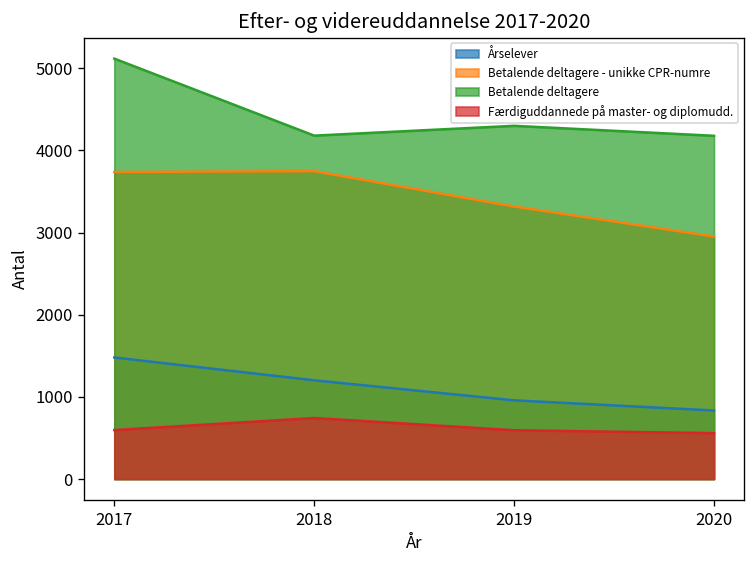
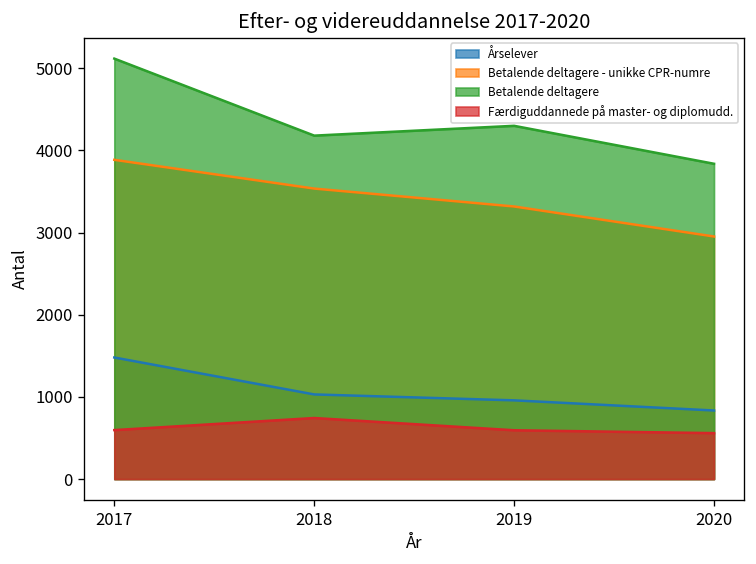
Betalende deltagere - unikke CPR-numre, 2017: 3700 -> 3900
Årselever, 2018: 1200 -> 1000
Betalende deltagere - unikke CPR-numre, 2018: 3700 -> 3500
Betalende deltagere, 2020: 4200 -> 3800
